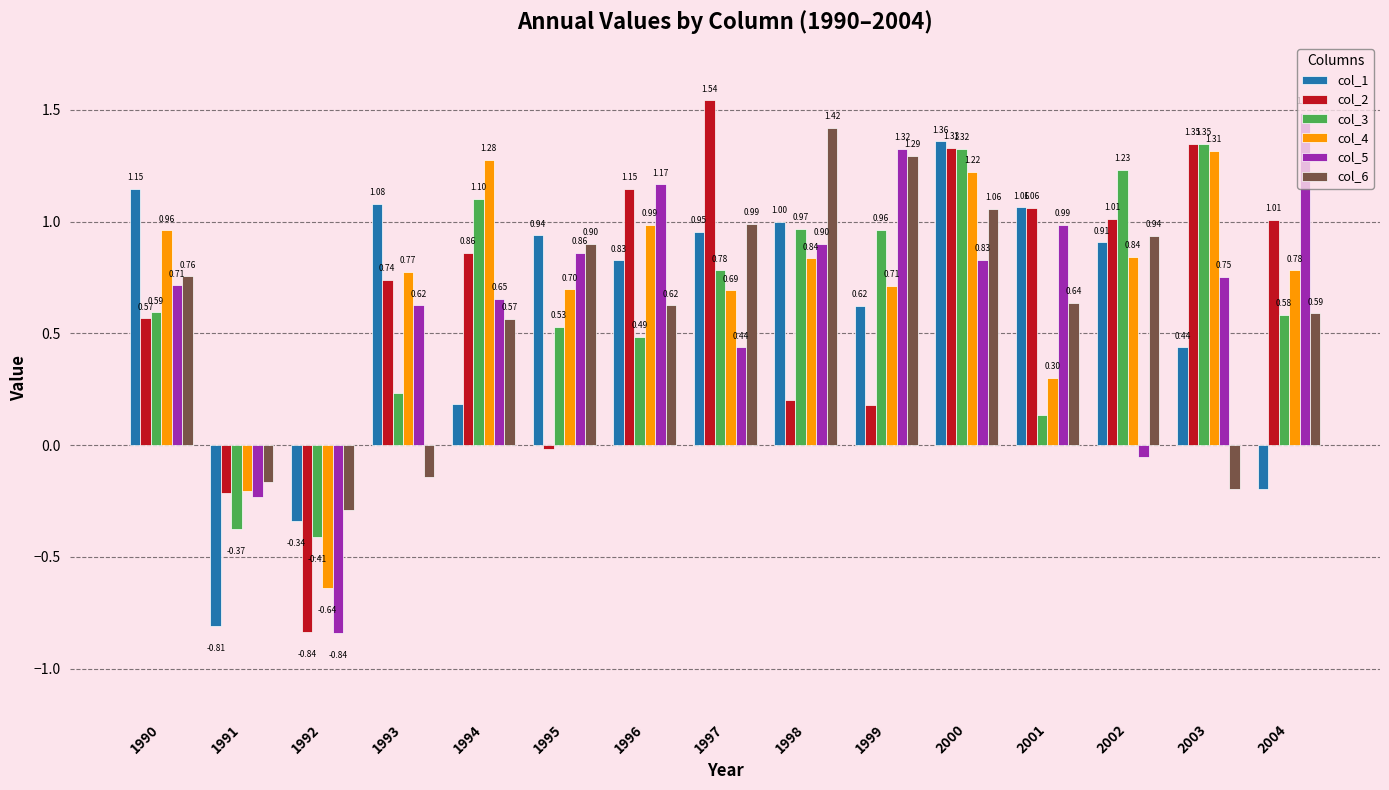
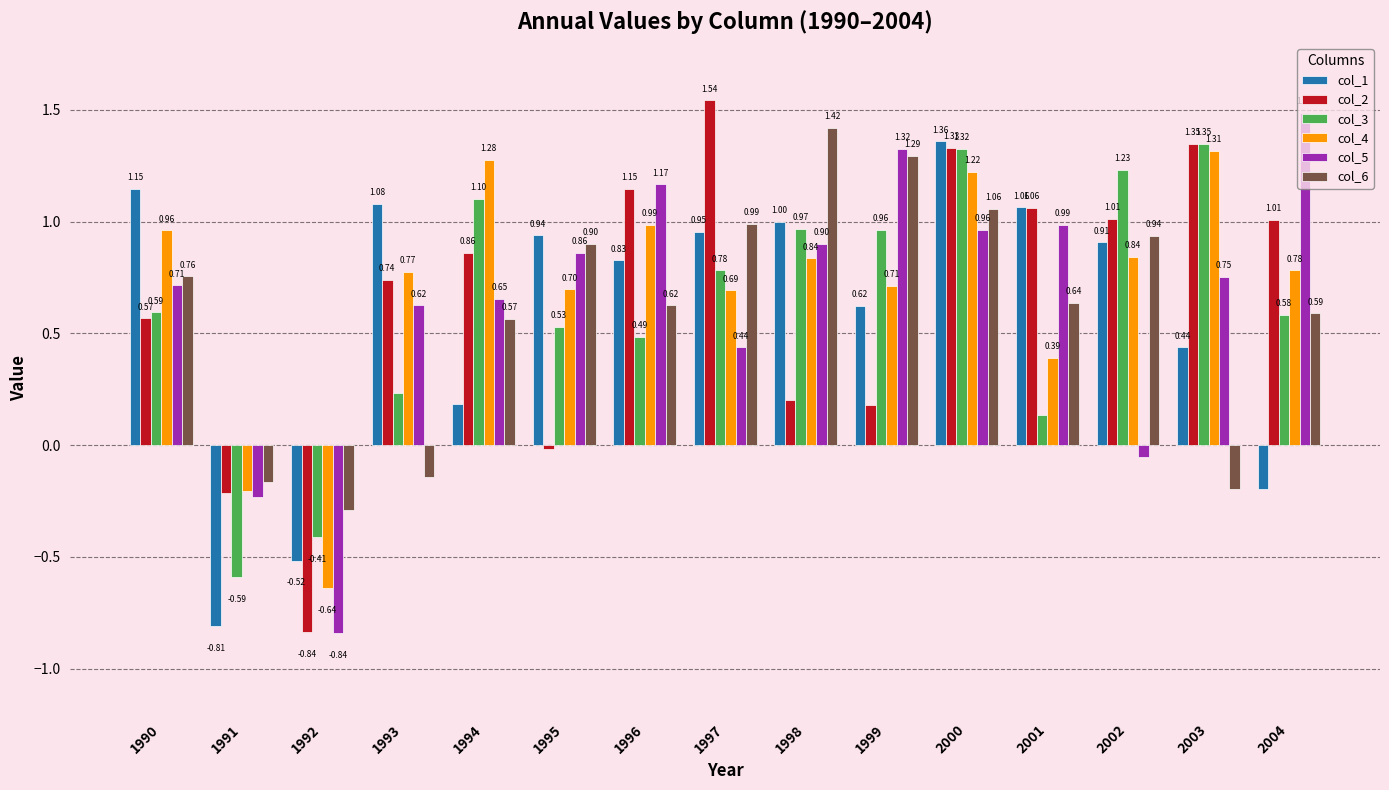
col_3, 1991: -0.37 -> -0.59
col_1, 1992: -0.34 -> -0.52
col_5, 2000: 0.83 -> 0.96
col_4, 2001: 0.30 -> 0.39
